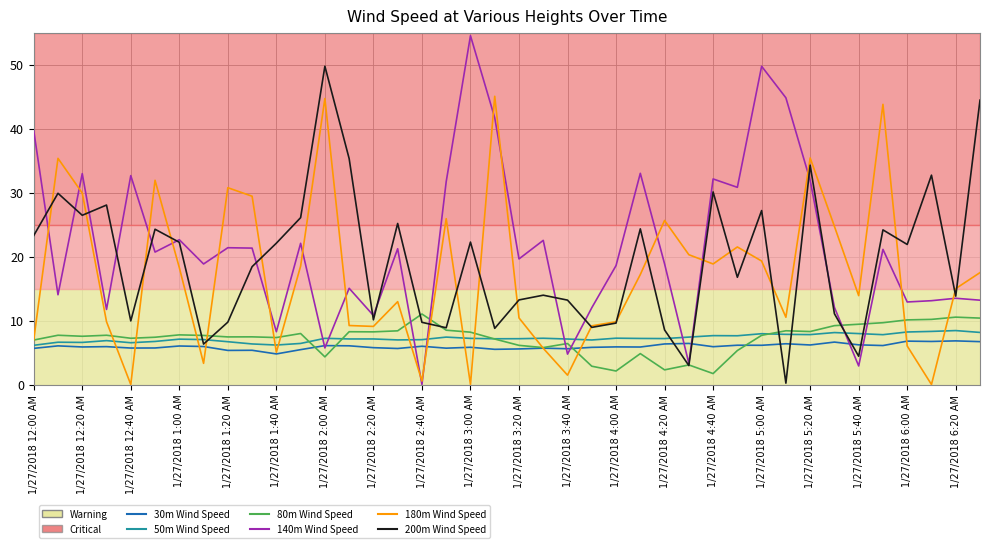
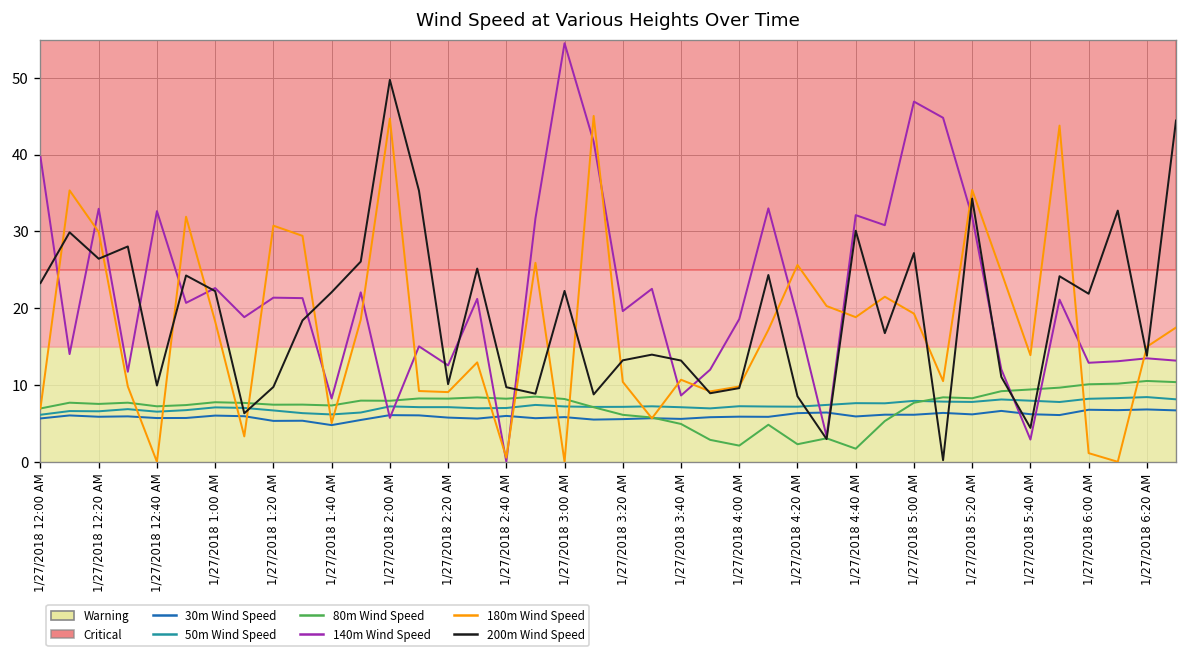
80m Wind Speed, 1/27/2018 2:00 AM: 4 -> 8
140m Wind Speed, 1/27/2018 2:20 AM: 11 -> 13
80m Wind Speed, 1/27/2018 2:40 AM: 11 -> 8
80m Wind Speed, 1/27/2018 3:40 AM: 6 -> 5
140m Wind Speed, 1/27/2018 3:40 AM: 5 -> 9
180m Wind Speed, 1/27/2018 3:40 AM: 1 -> 11
140m Wind Speed, 1/27/2018 5:00 AM: 50 -> 47
180m Wind Speed, 1/27/2018 6:00 AM: 6 -> 1
